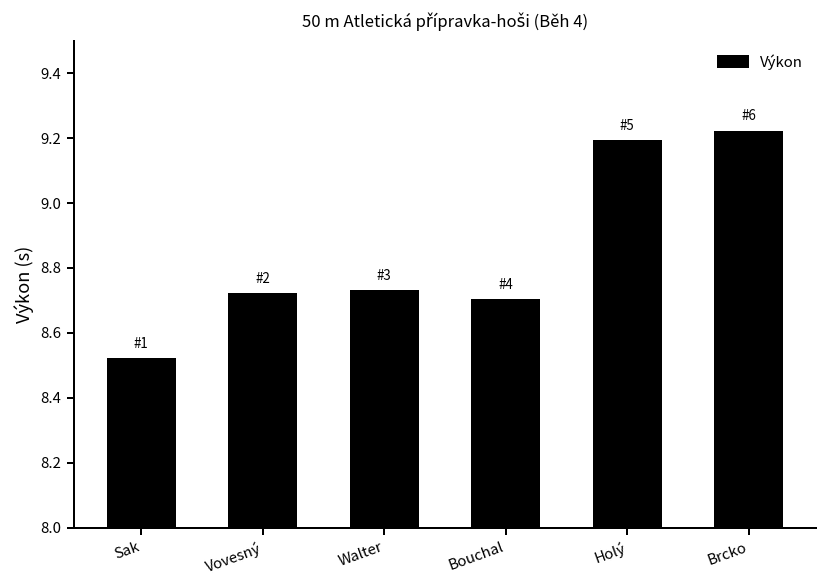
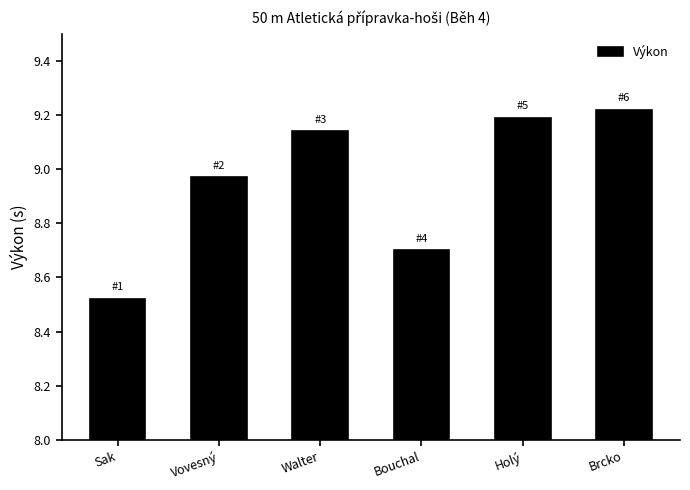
Vovesný: 8.72 -> 8.97
Walter: 8.73 -> 9.14
